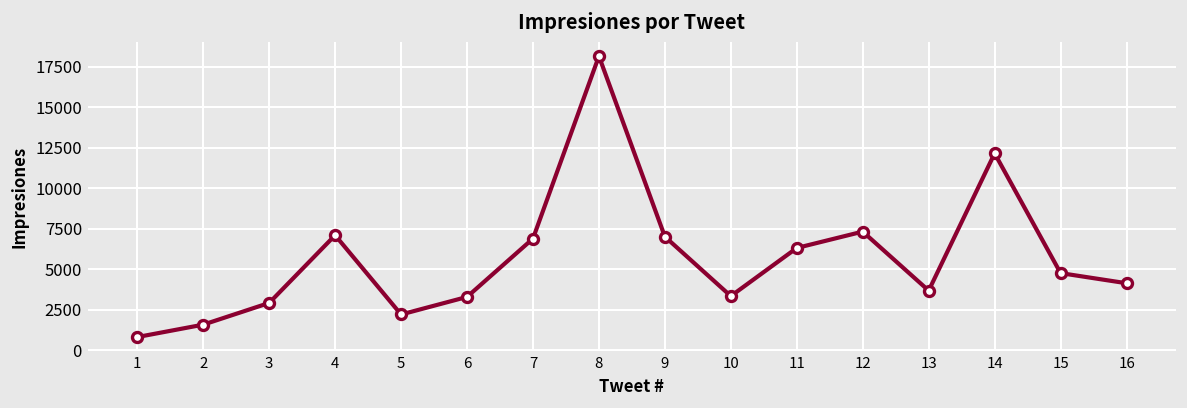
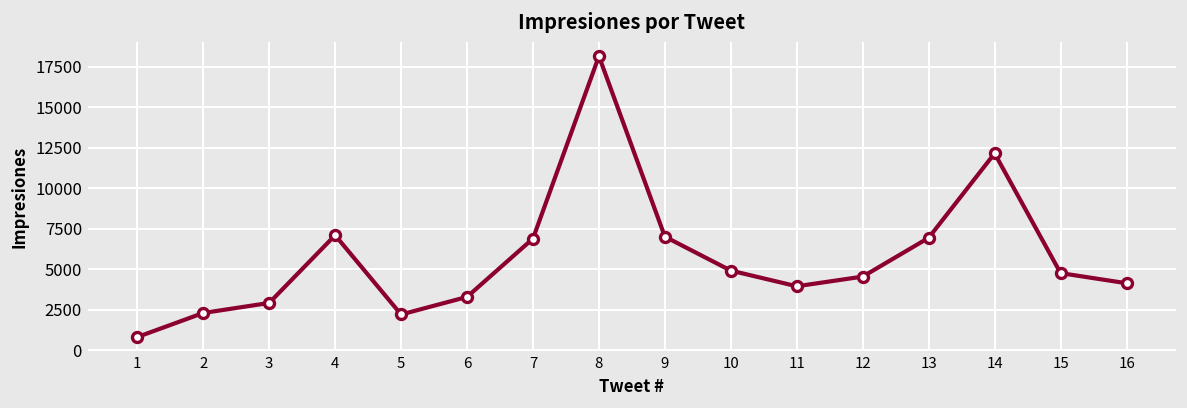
2: 1600 -> 2300
10: 3300 -> 4900
11: 6300 -> 3900
12: 7300 -> 4500
13: 3700 -> 6900
